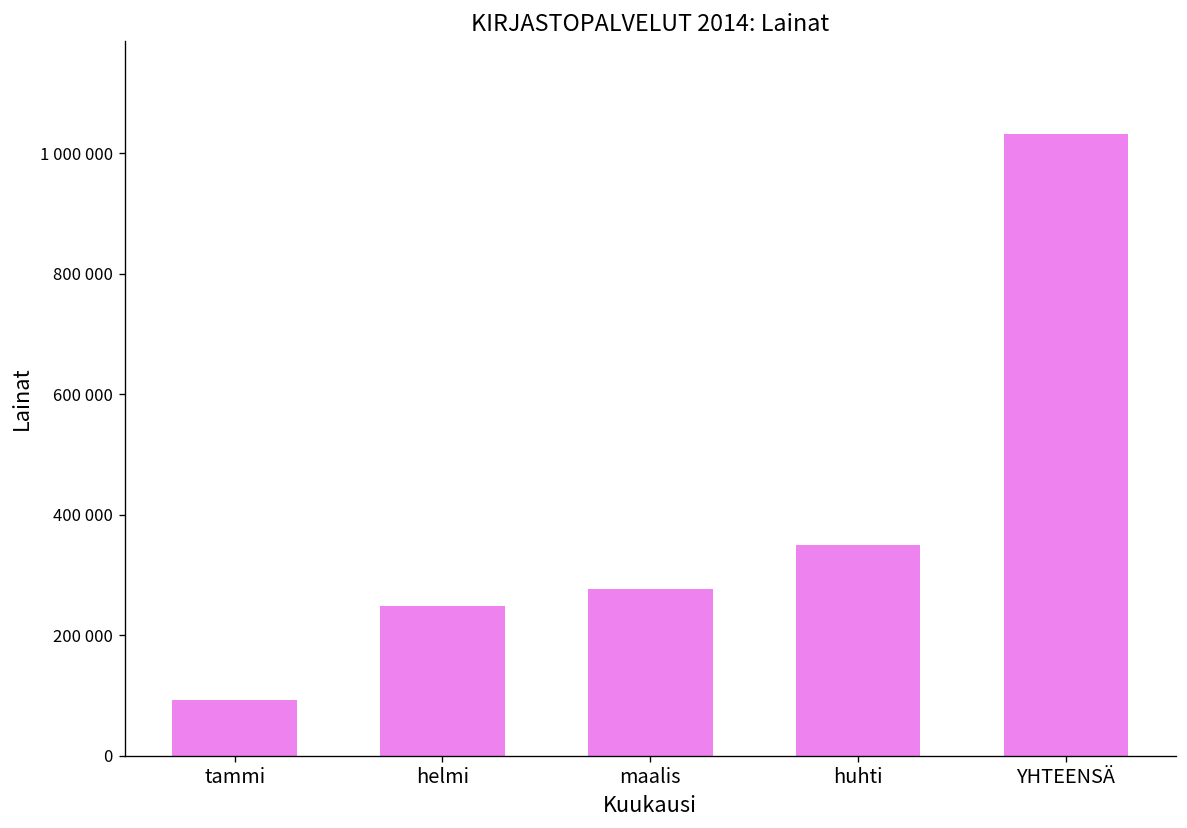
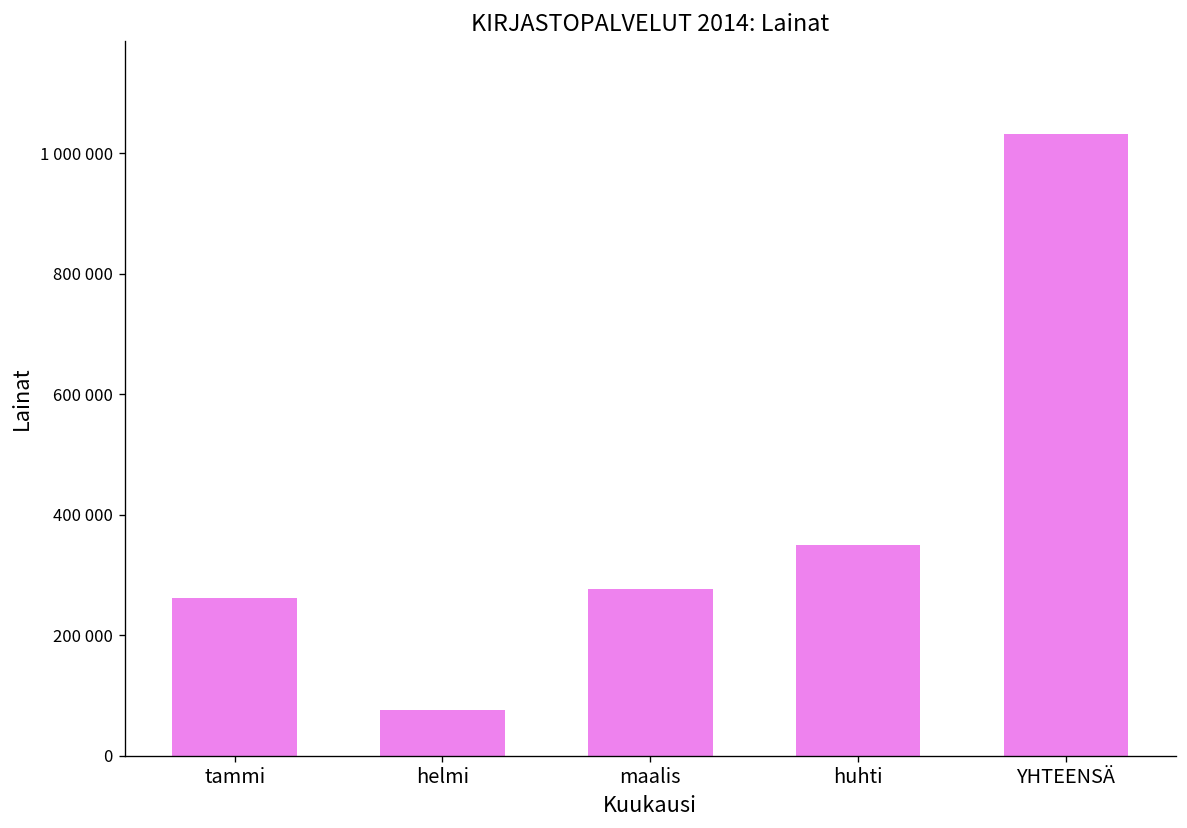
tammi: 90000 -> 260000
helmi: 250000 -> 80000
